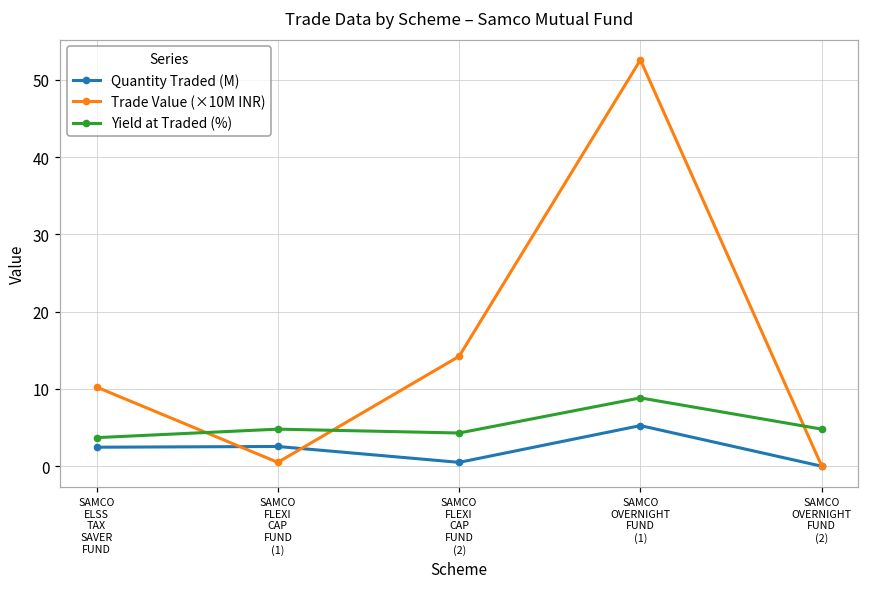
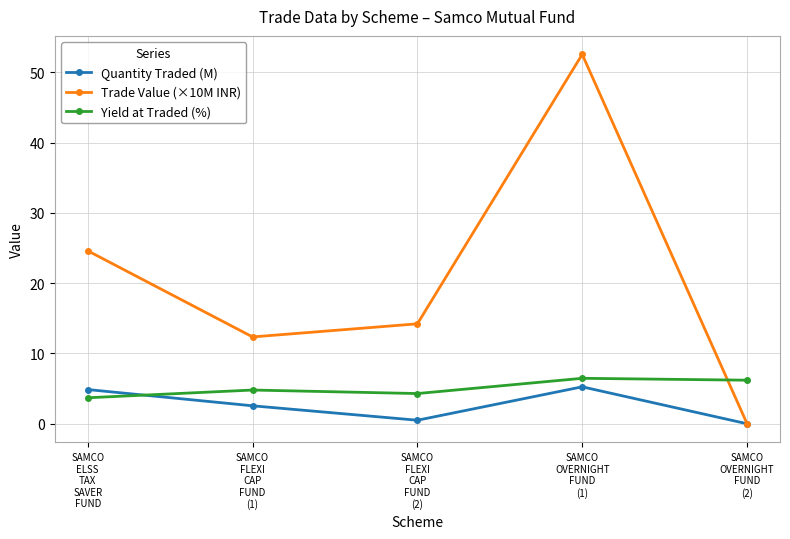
Quantity Traded (M), SAMCO ELSS TAX SAVER FUND: 2 -> 5
Trade Value (×10M INR), SAMCO ELSS TAX SAVER FUND: 10 -> 25
Trade Value (×10M INR), SAMCO FLEXI CAP FUND (1): 1 -> 12
Yield at Traded (%), SAMCO OVERNIGHT FUND (1): 9 -> 6
Yield at Traded (%), SAMCO OVERNIGHT FUND (2): 5 -> 6
